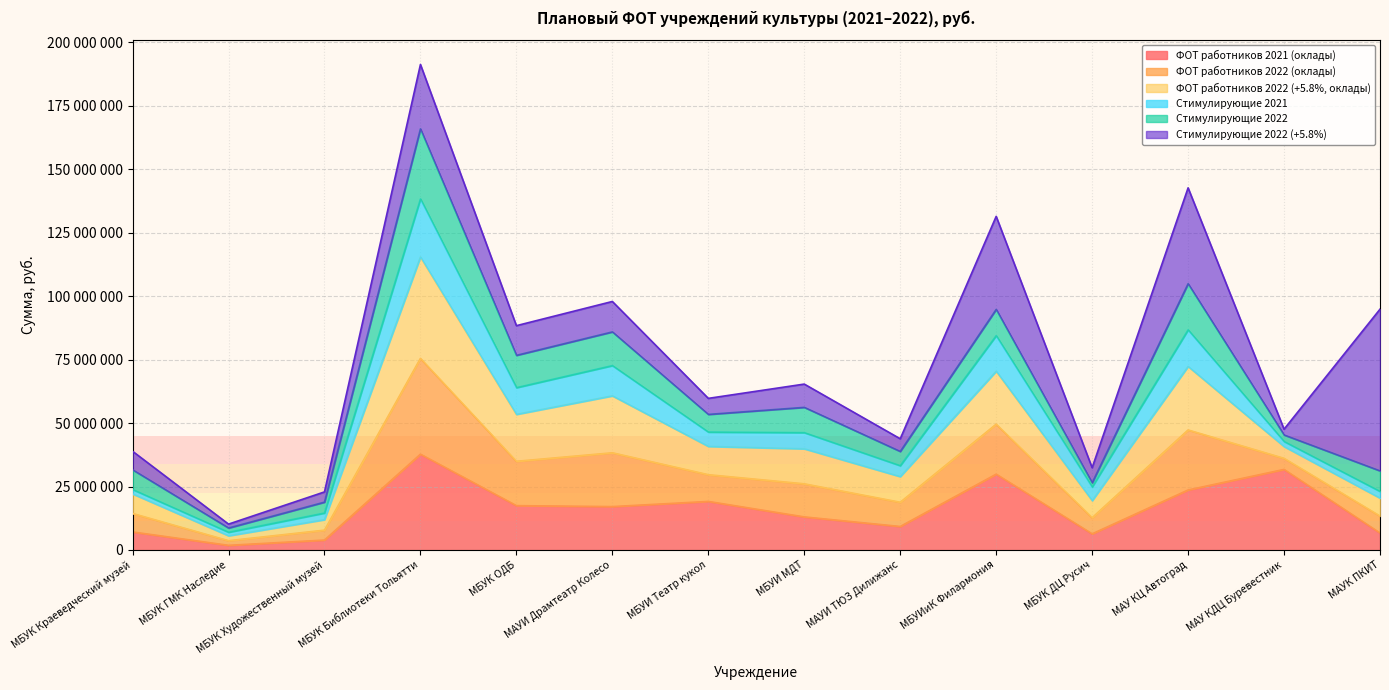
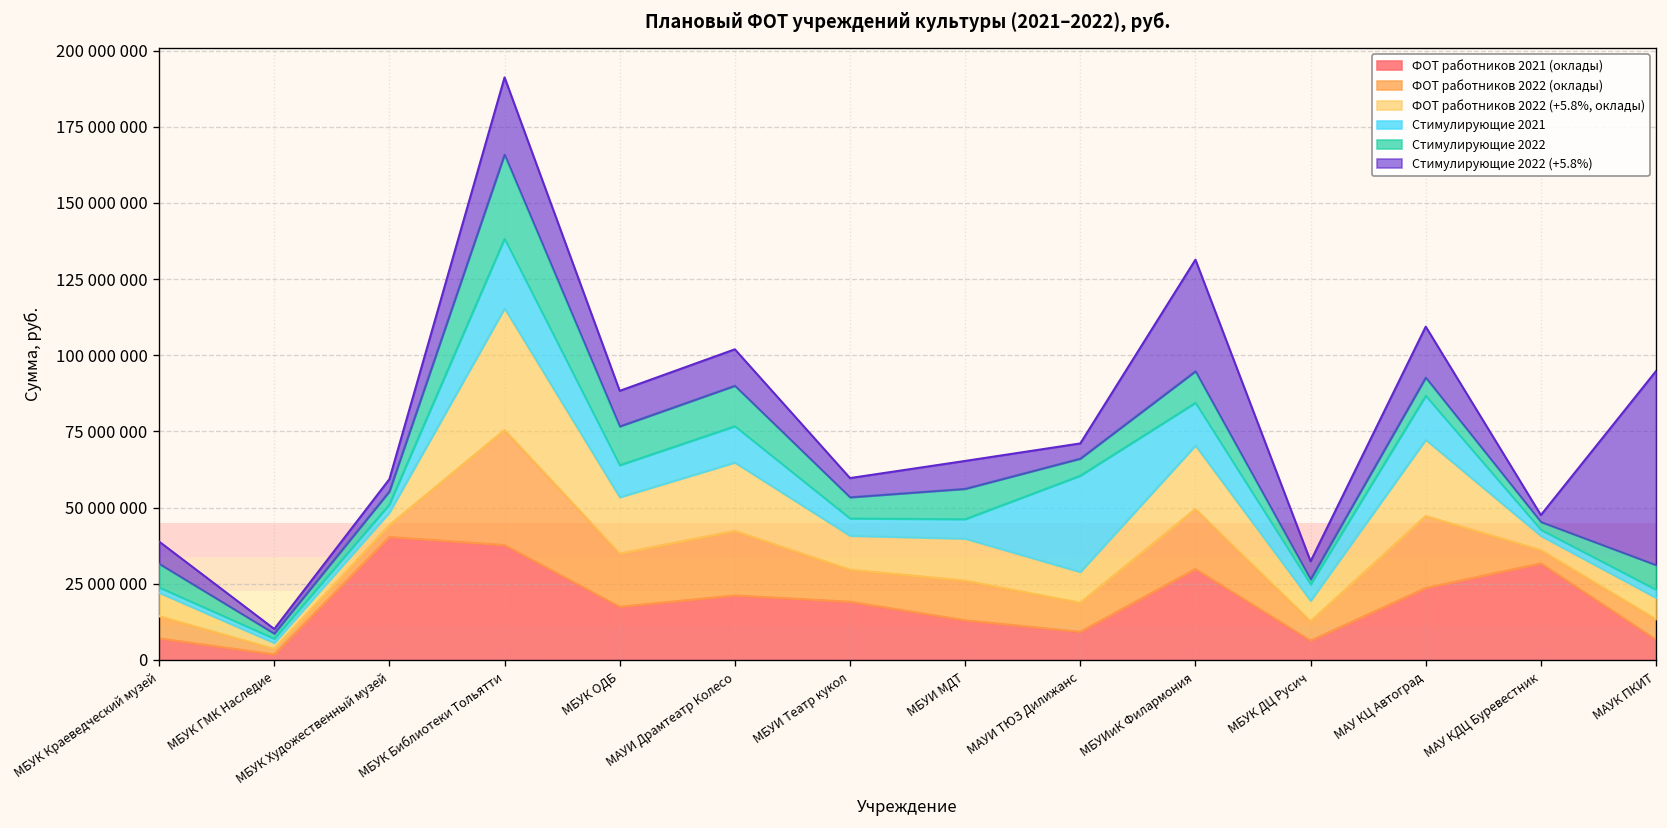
ФОТ работников 2021 (оклады), МБУК Художественный музей: 4000000 -> 40000000
ФОТ работников 2021 (оклады), МАУИ Драмтеатр Колесо: 17000000 -> 21000000
Стимулирующие 2021, МАУИ ТЮЗ Дилижанс: 4000000 -> 32000000
Стимулирующие 2022, МАУ КЦ Автоград: 18000000 -> 6000000
Стимулирующие 2022 (+5.8%), МАУ КЦ Автоград: 38000000 -> 17000000
